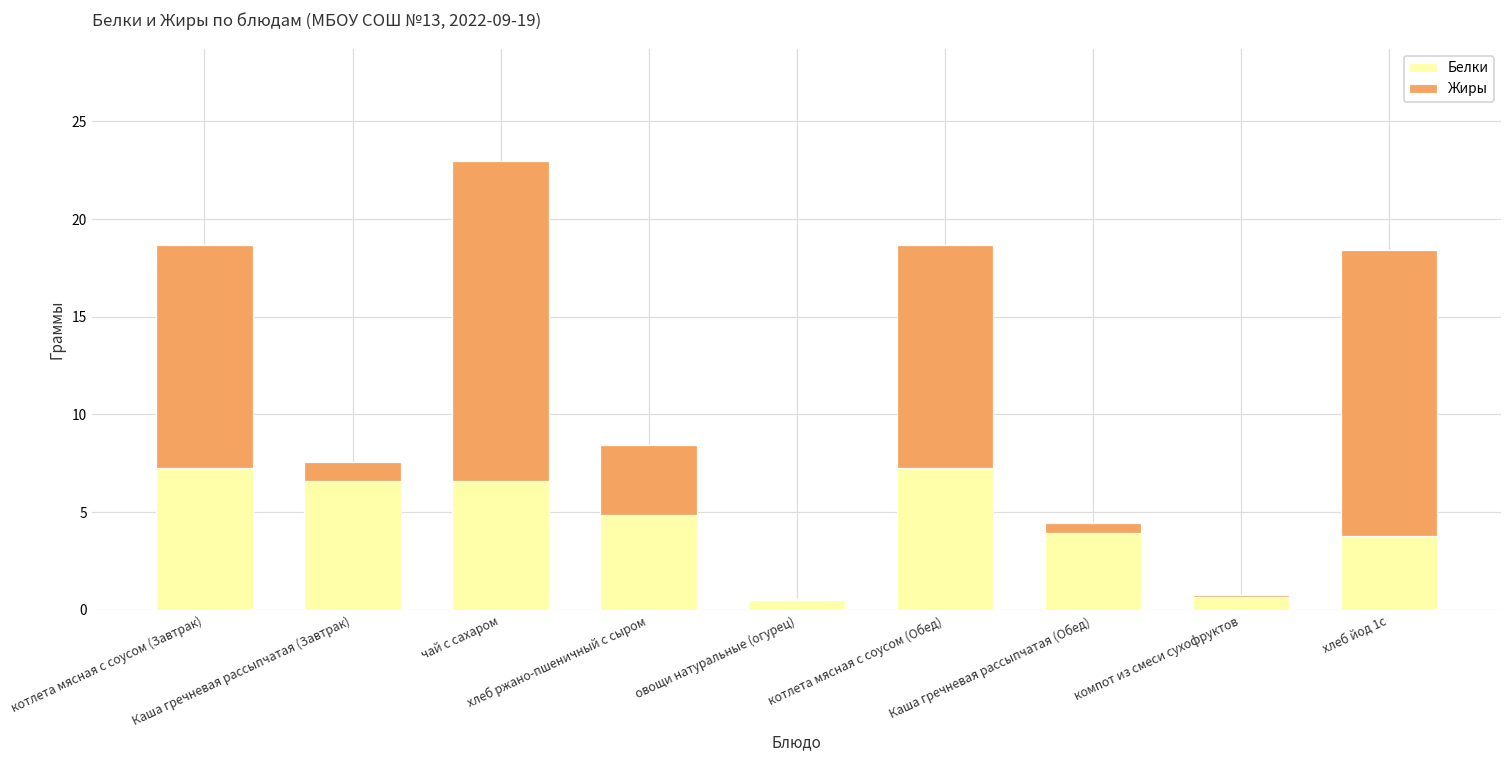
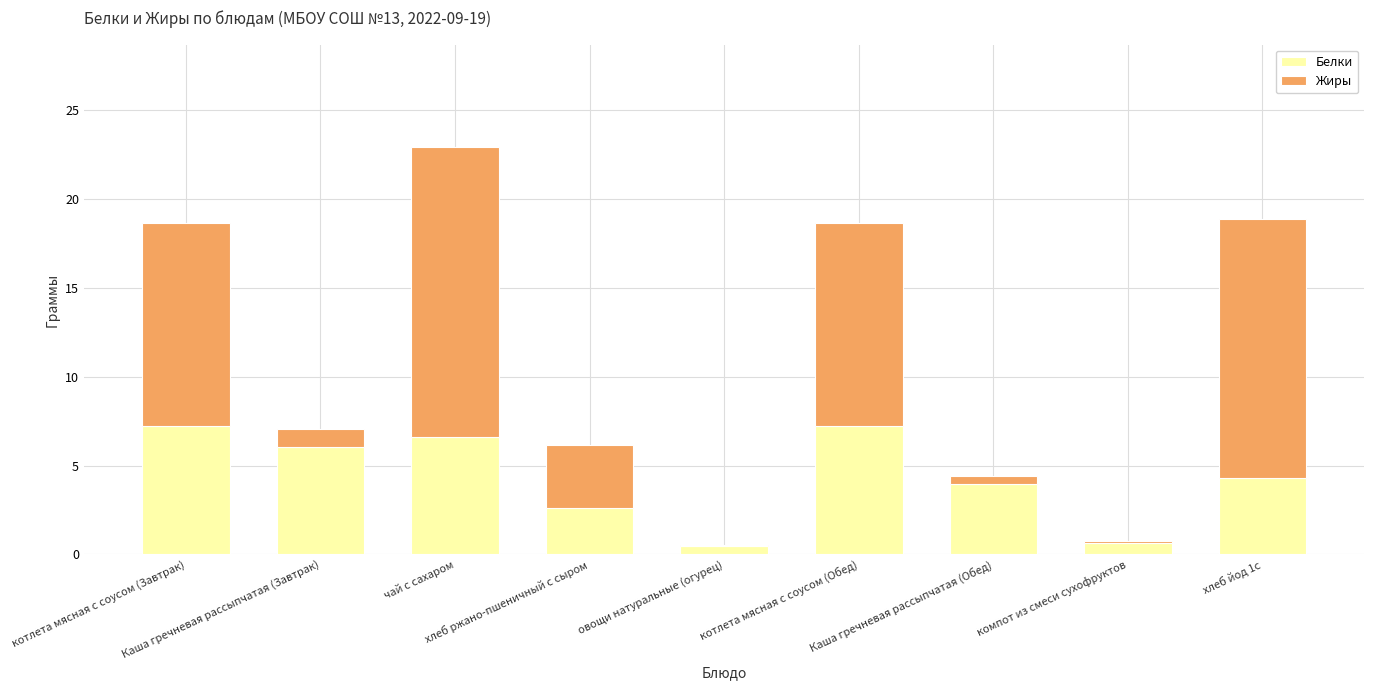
Белки, Каша гречневая рассыпчатая (Завтрак): 6.6 -> 6.1
Белки, хлеб ржано-пшеничный с сыром: 4.9 -> 2.6
Белки, хлеб йод 1с: 3.8 -> 4.3
